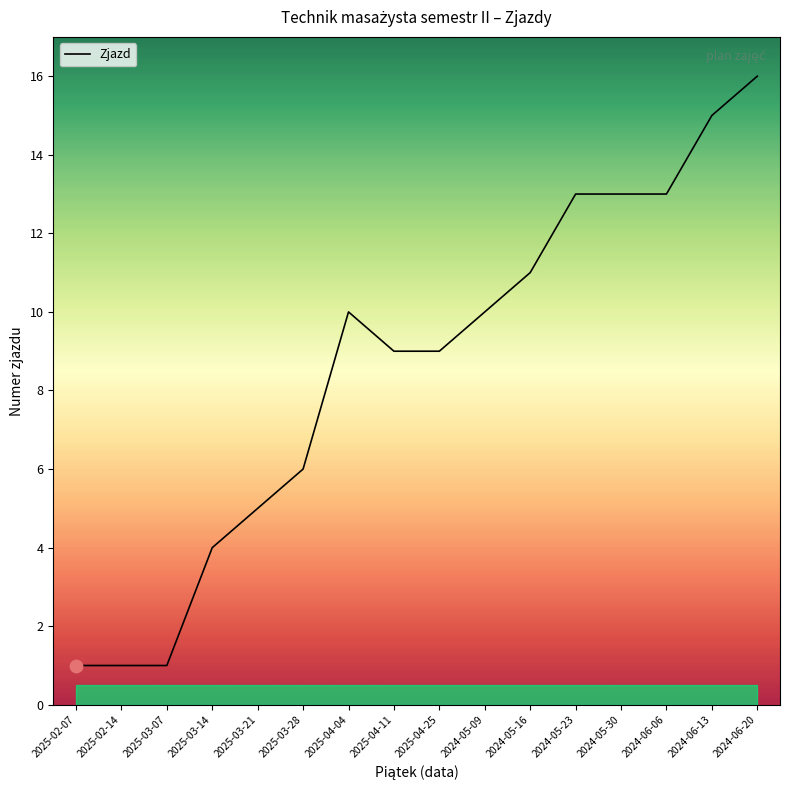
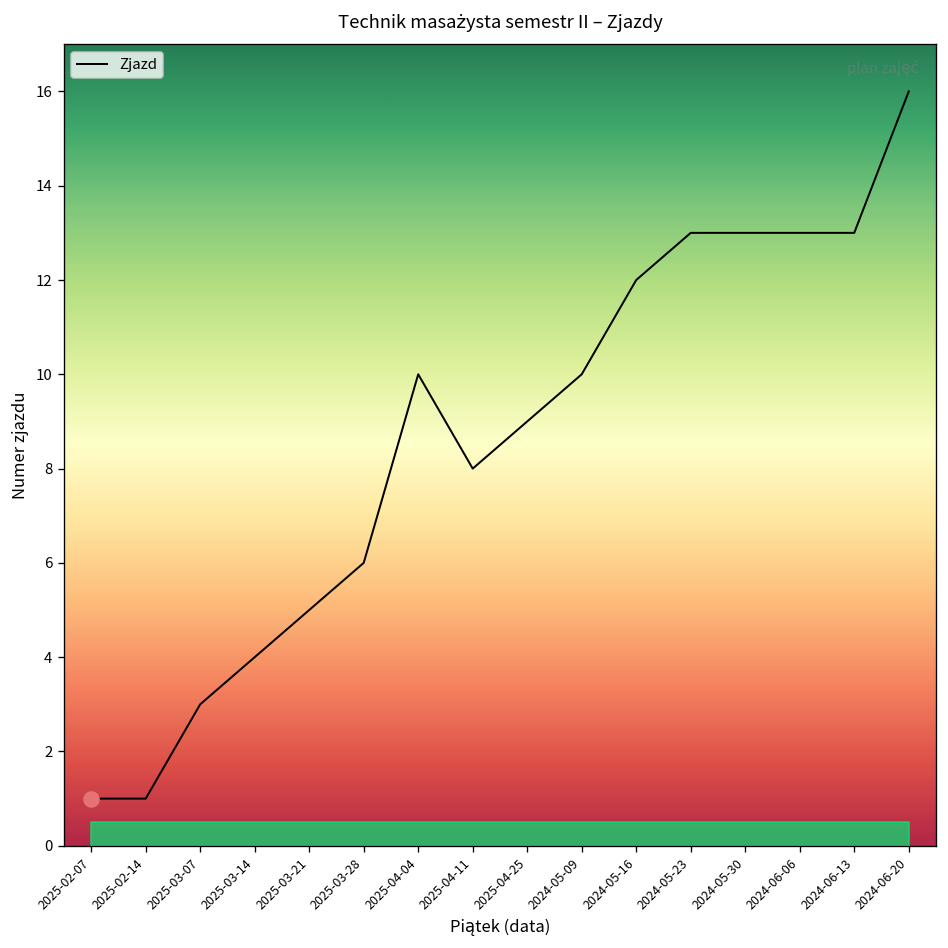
Zjazd, 2025-03-07: 1 -> 3
Zjazd, 2025-04-11: 9 -> 8
Zjazd, 2024-05-16: 11 -> 12
Zjazd, 2024-06-13: 15 -> 13
